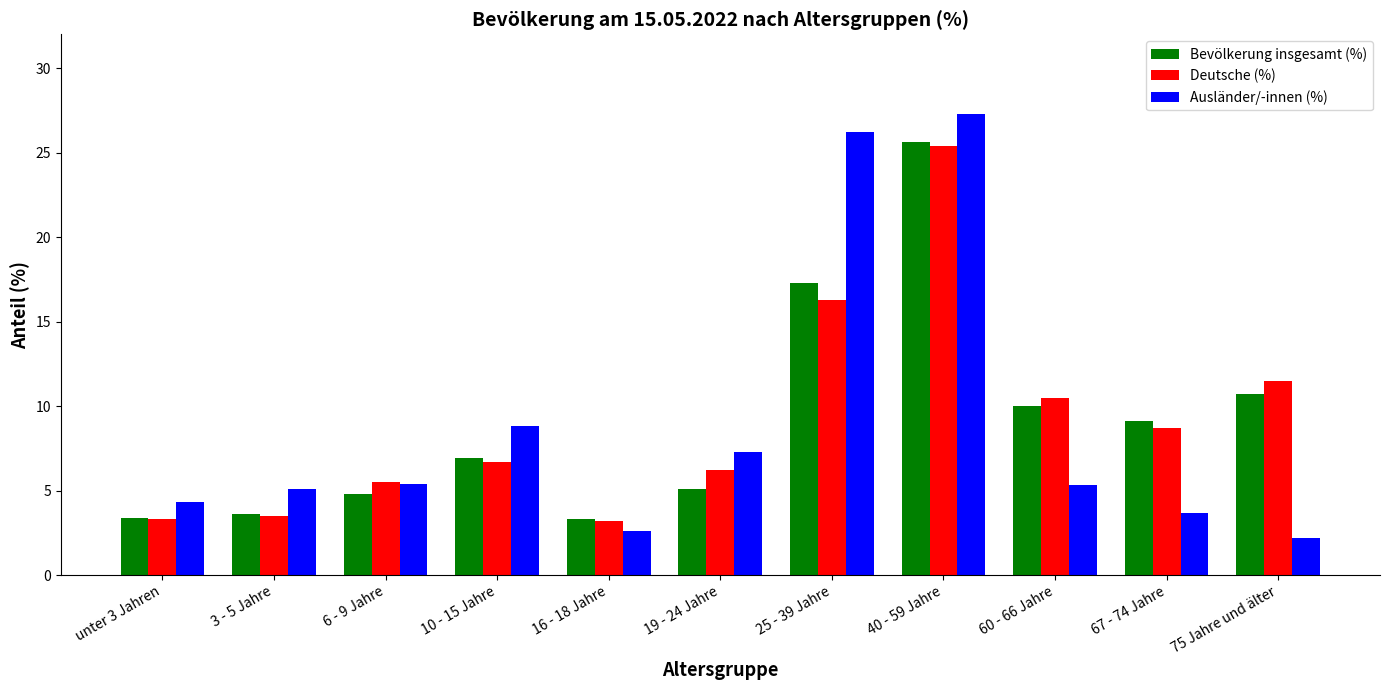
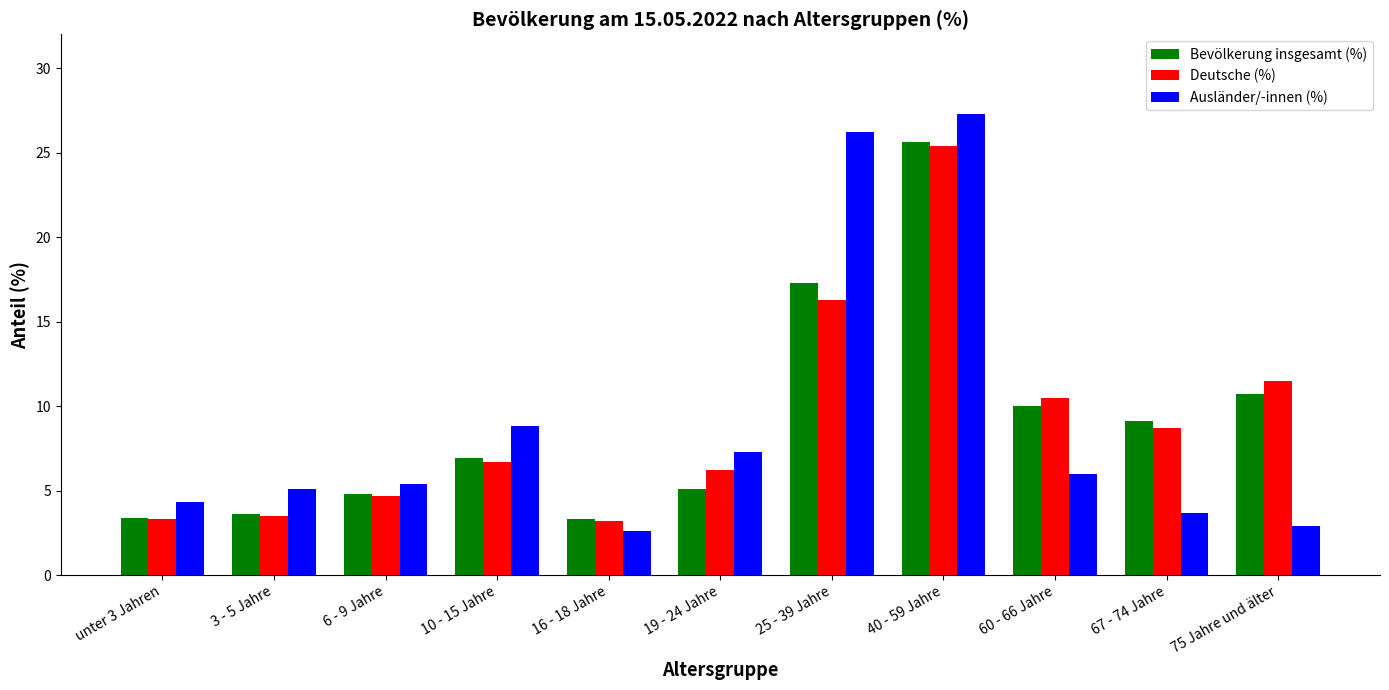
Deutsche (%), 6 - 9 Jahre: 5.5 -> 4.7
Ausländer/-innen (%), 60 - 66 Jahre: 5.3 -> 6.0
Ausländer/-innen (%), 75 Jahre und älter: 2.2 -> 2.9
